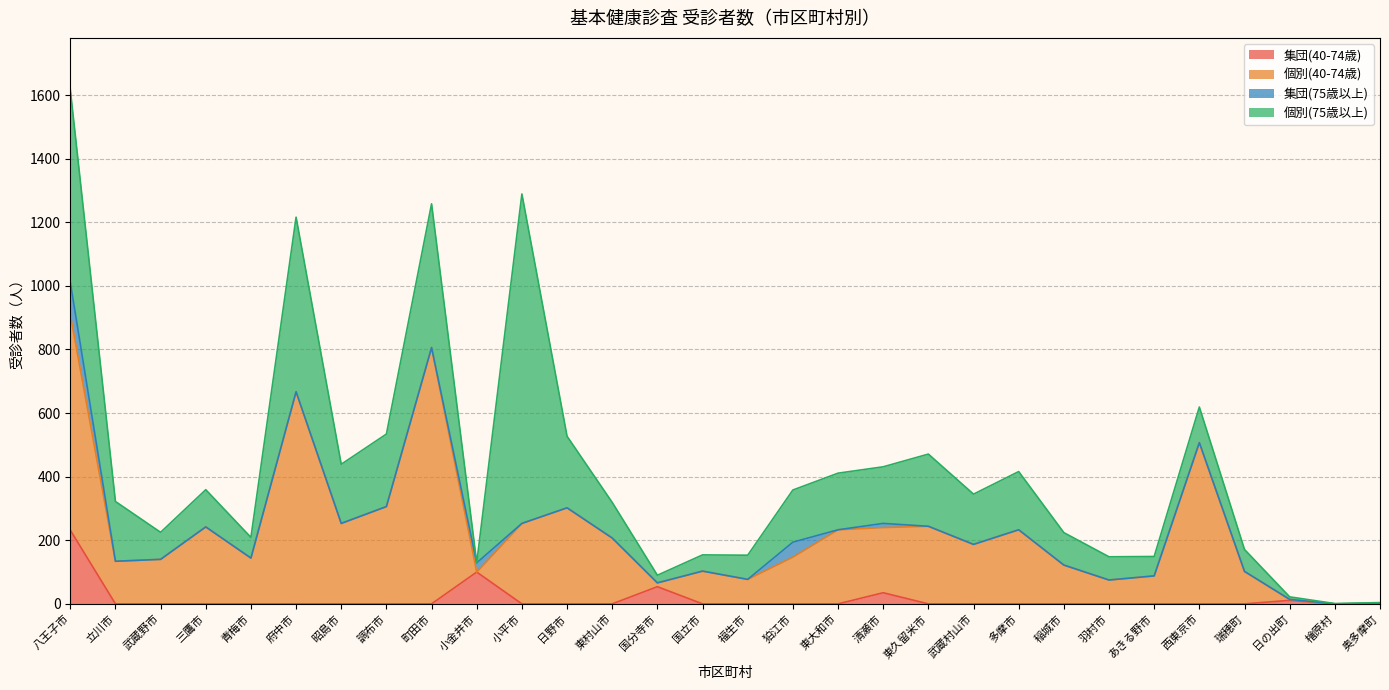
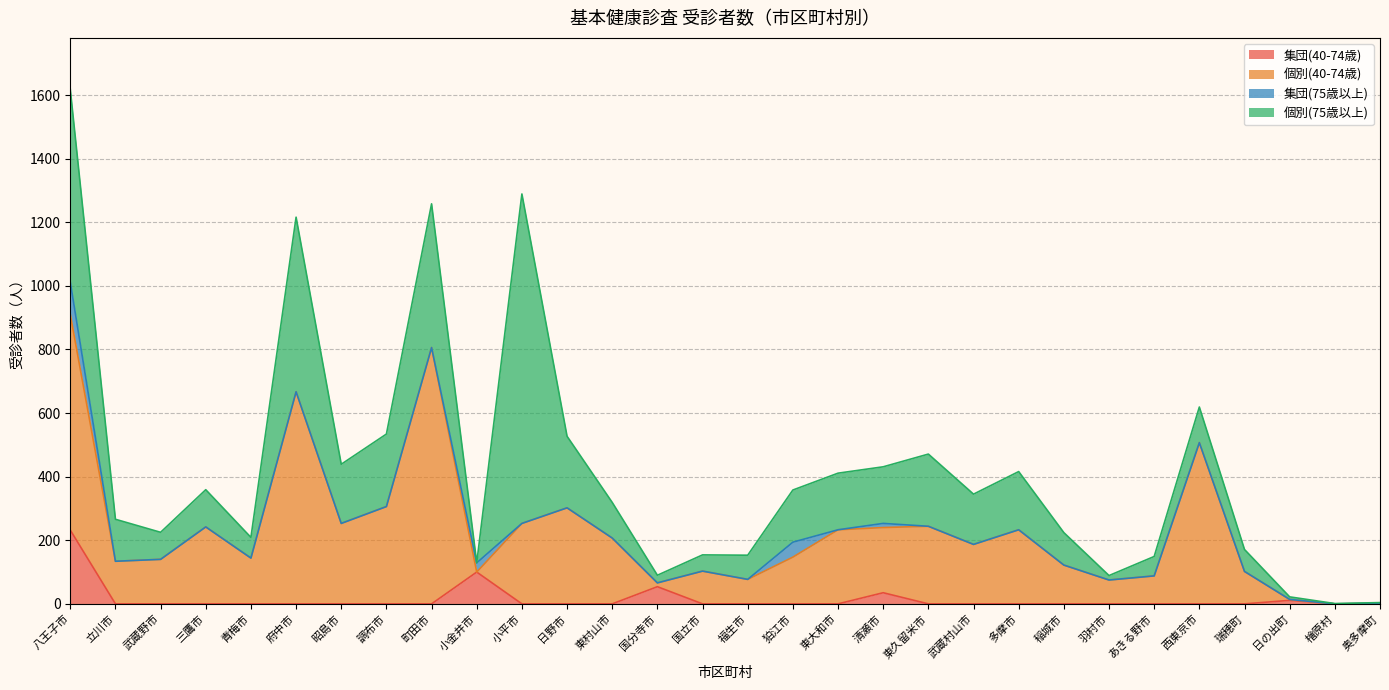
個別(75歳以上), 立川市: 190 -> 130
個別(75歳以上), 羽村市: 70 -> 10
